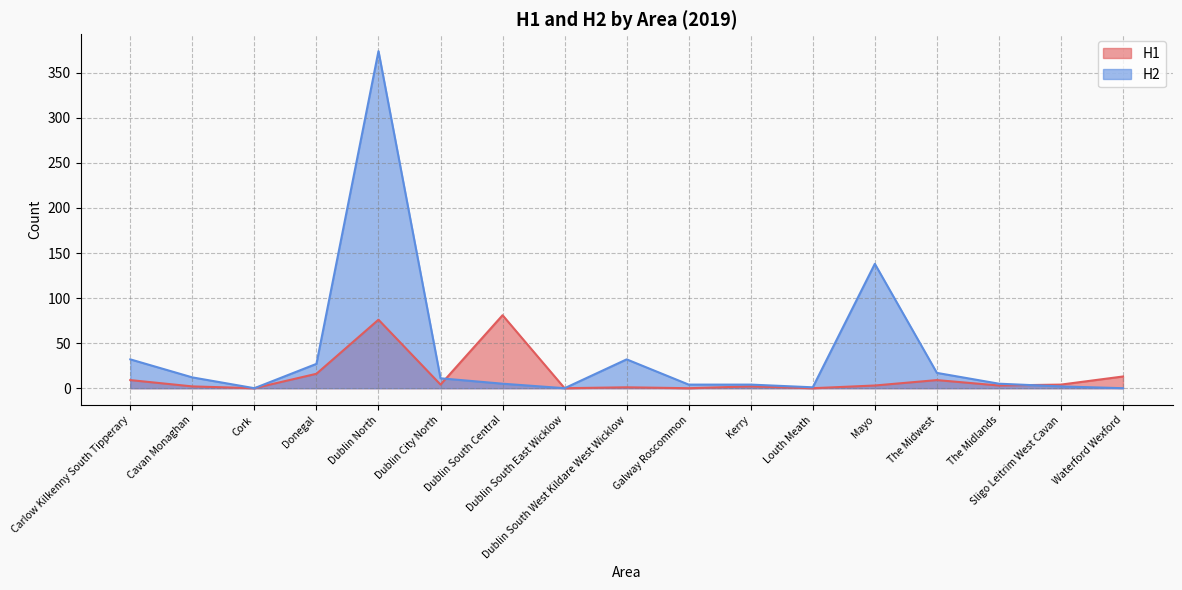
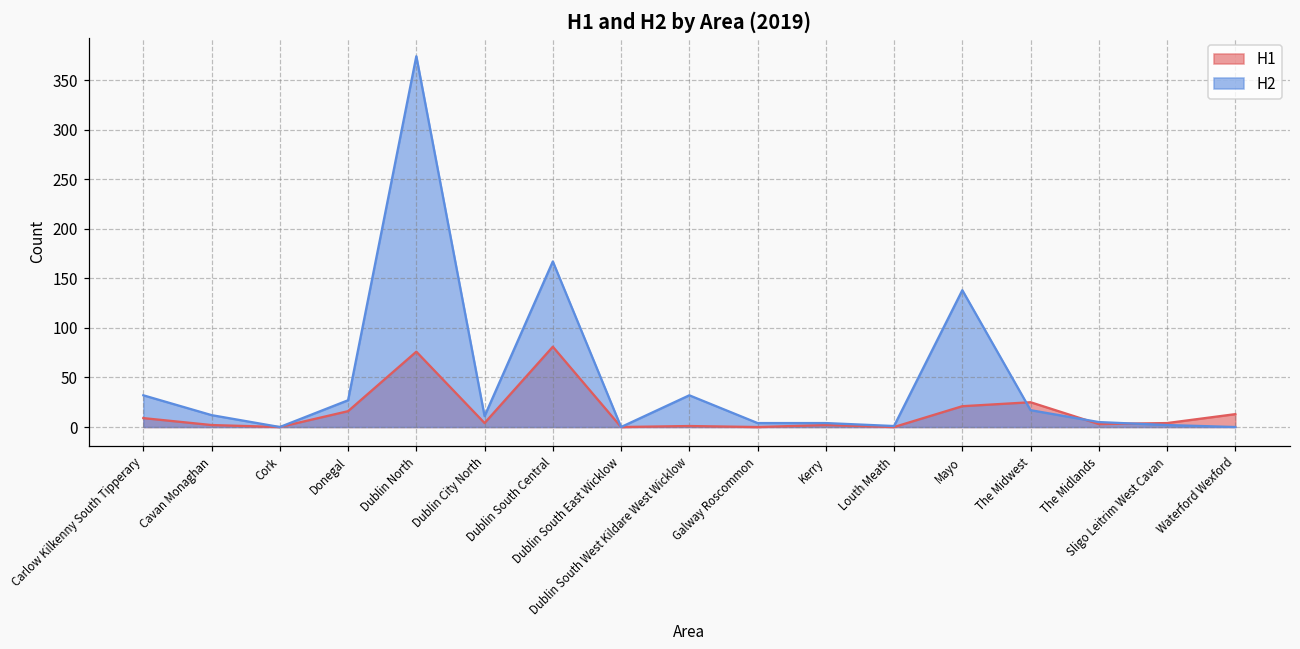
H2, Dublin South Central: 10 -> 170
H1, Mayo: 0 -> 20
H1, The Midwest: 10 -> 30
